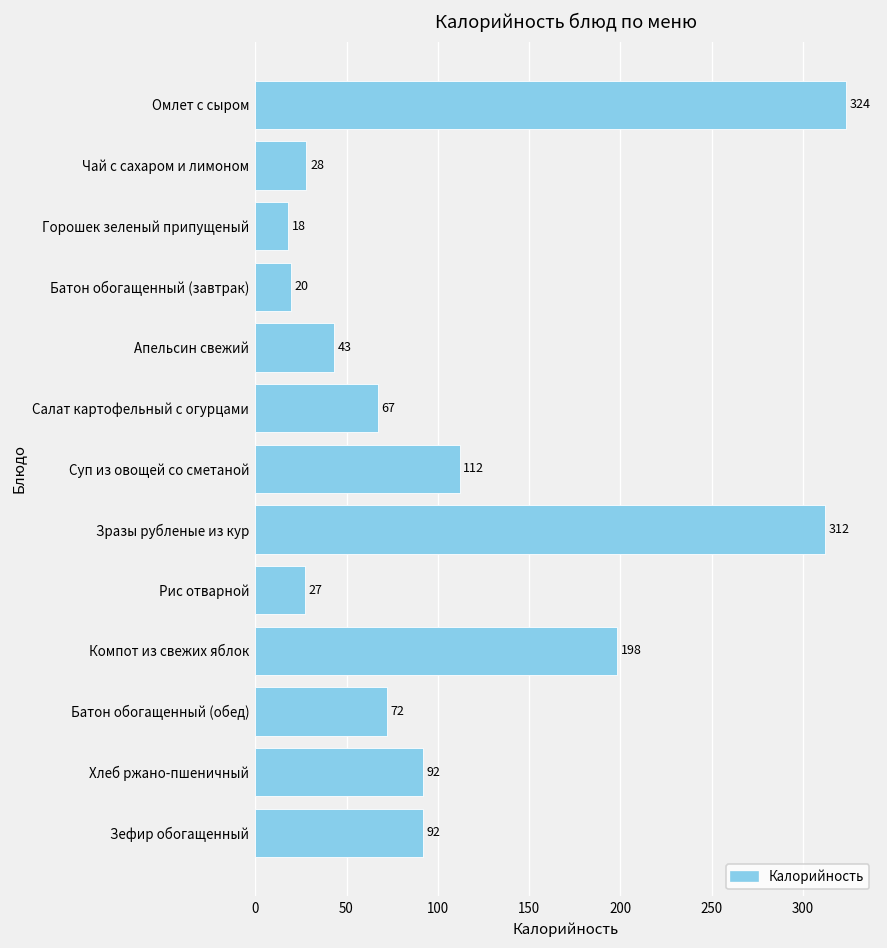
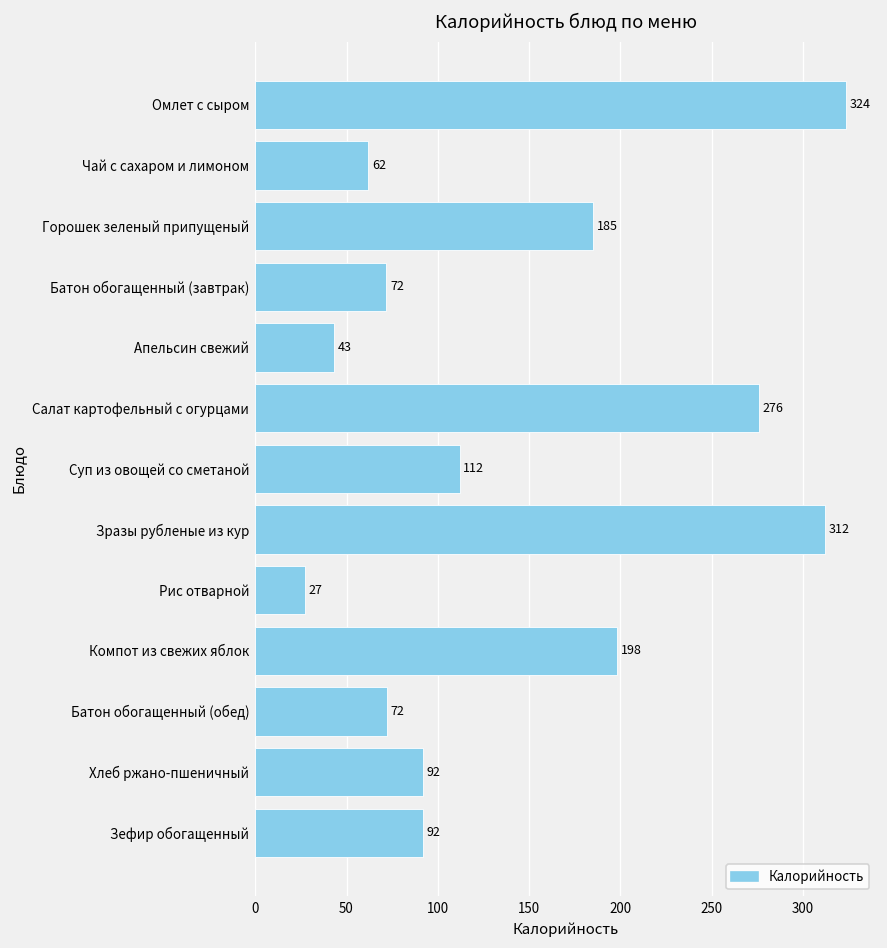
Чай с сахаром и лимоном: 28 -> 62
Горошек зеленый припущеный: 18 -> 185
Батон обогащенный (завтрак): 20 -> 72
Салат картофельный с огурцами: 67 -> 276
